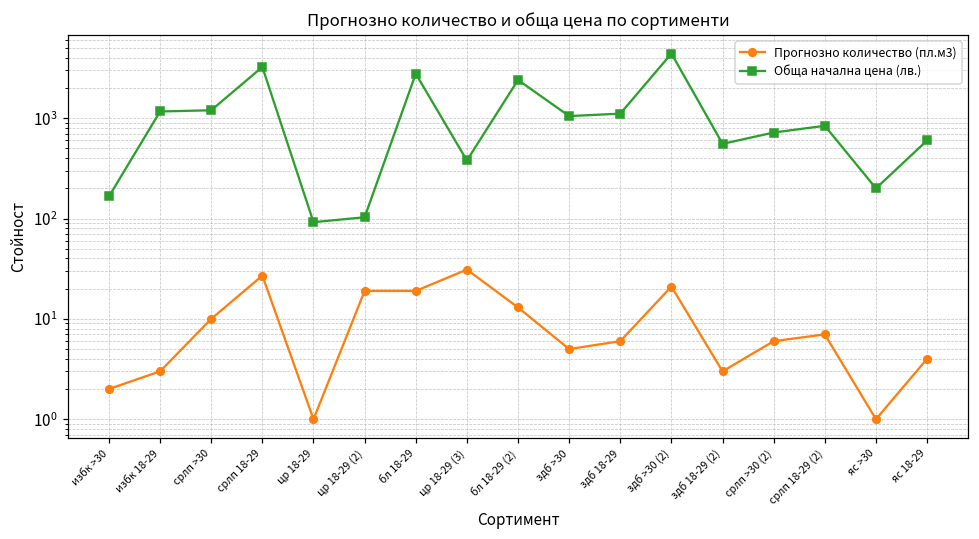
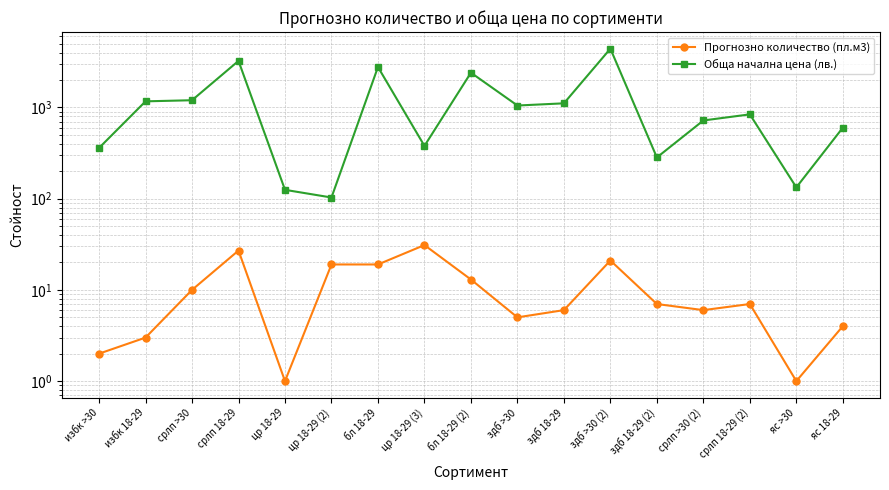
Обща начална цена (лв.), избк >30: 170 -> 360
Обща начална цена (лв.), цр 18-29: 90 -> 130
Прогнозно количество (пл.м3), здб 18-29 (2): 3 -> 7
Обща начална цена (лв.), здб 18-29 (2): 600 -> 280
Обща начална цена (лв.), яс >30: 200 -> 130
